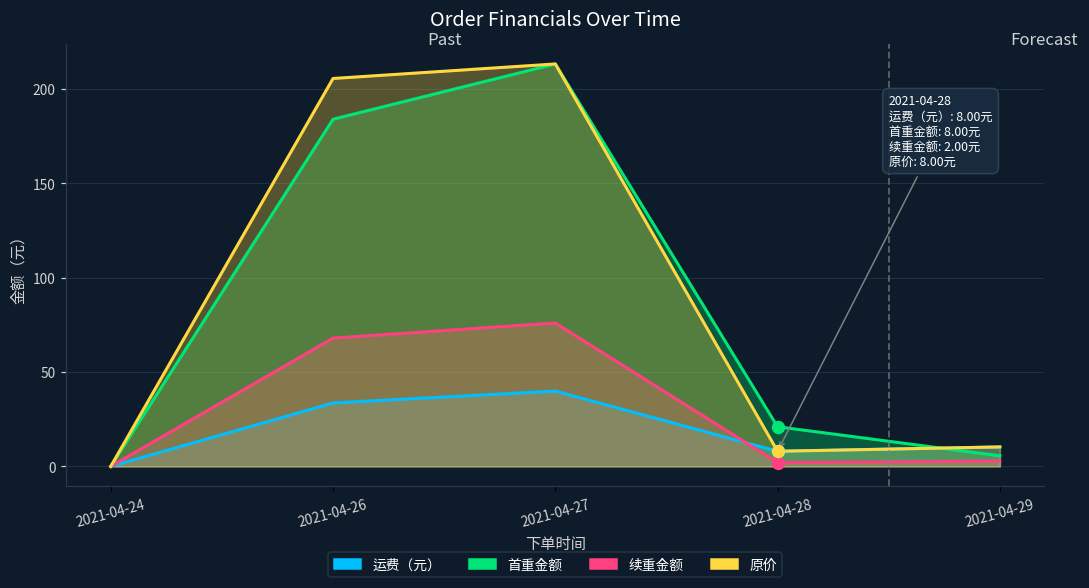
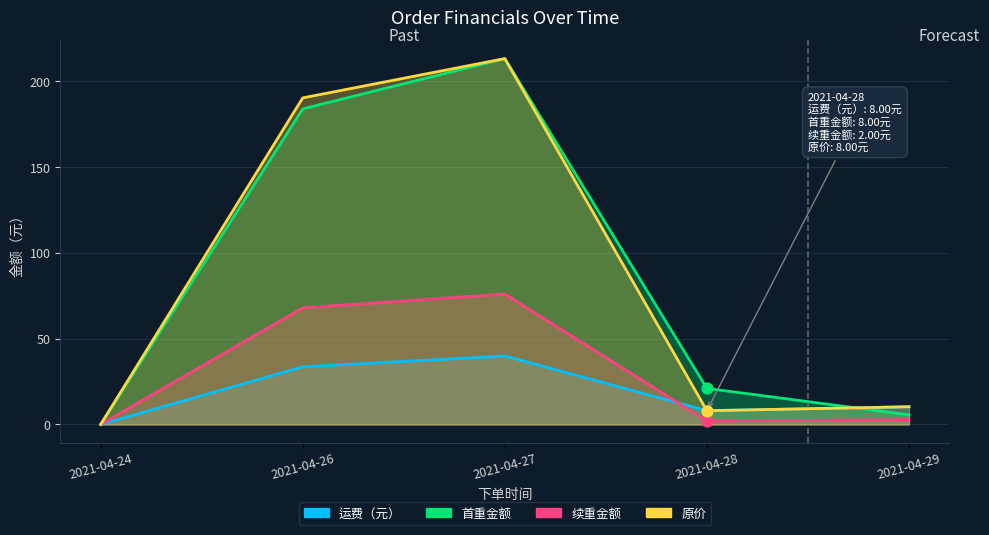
原价, 2021-04-26: 206 -> 190
